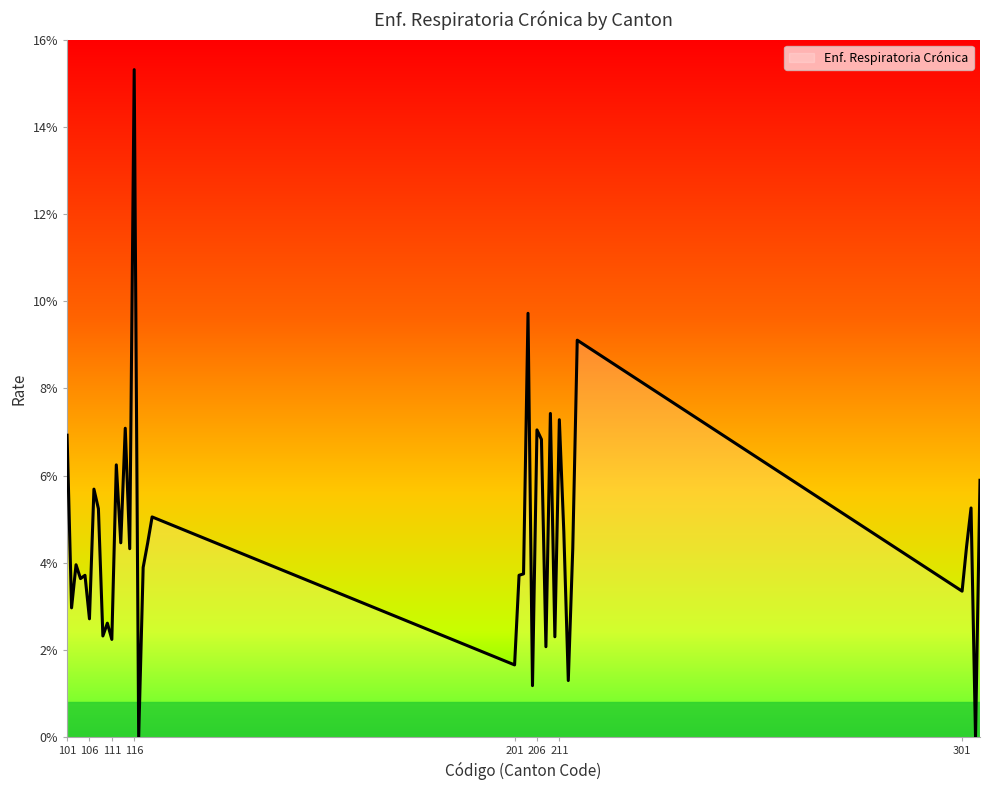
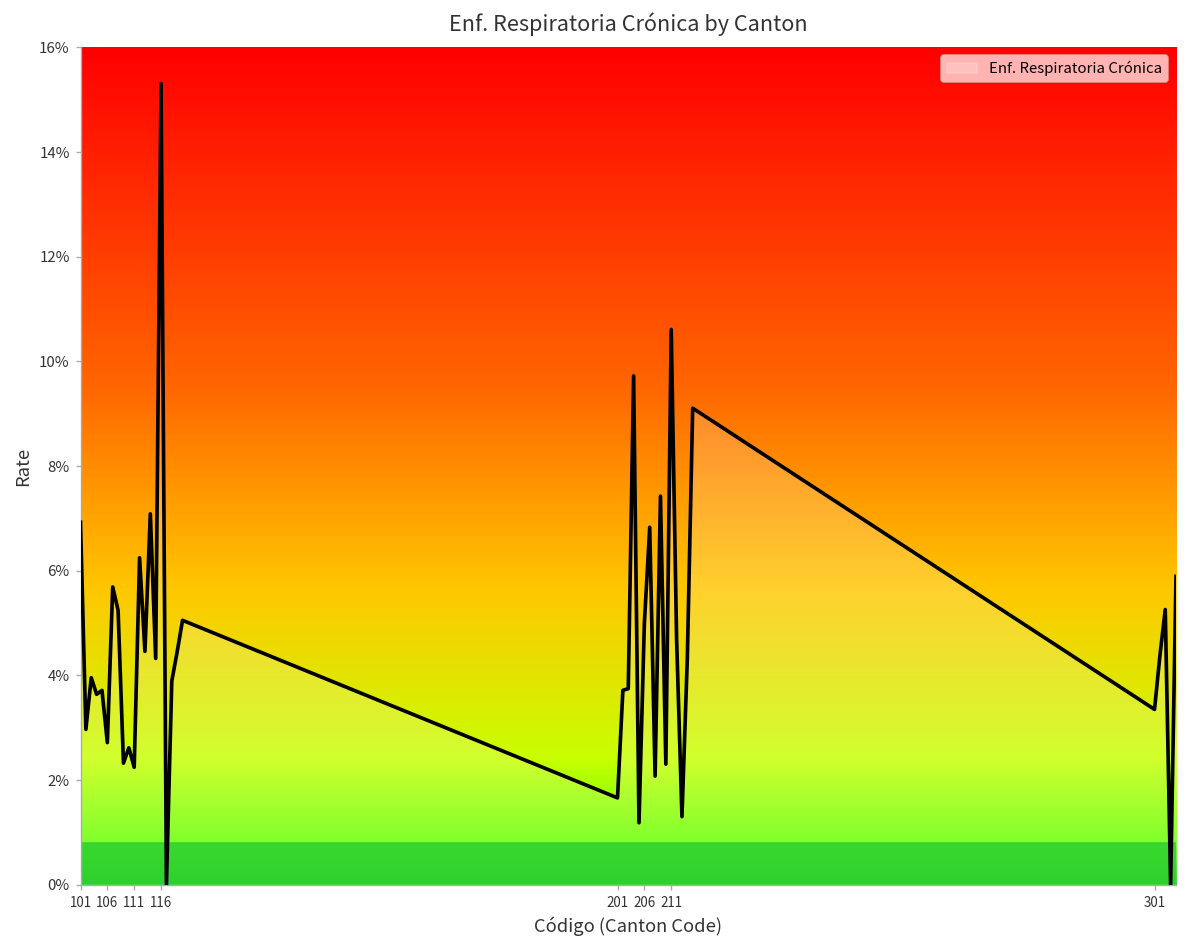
206: 7.0% -> 5.0%
211: 7.3% -> 10.6%
